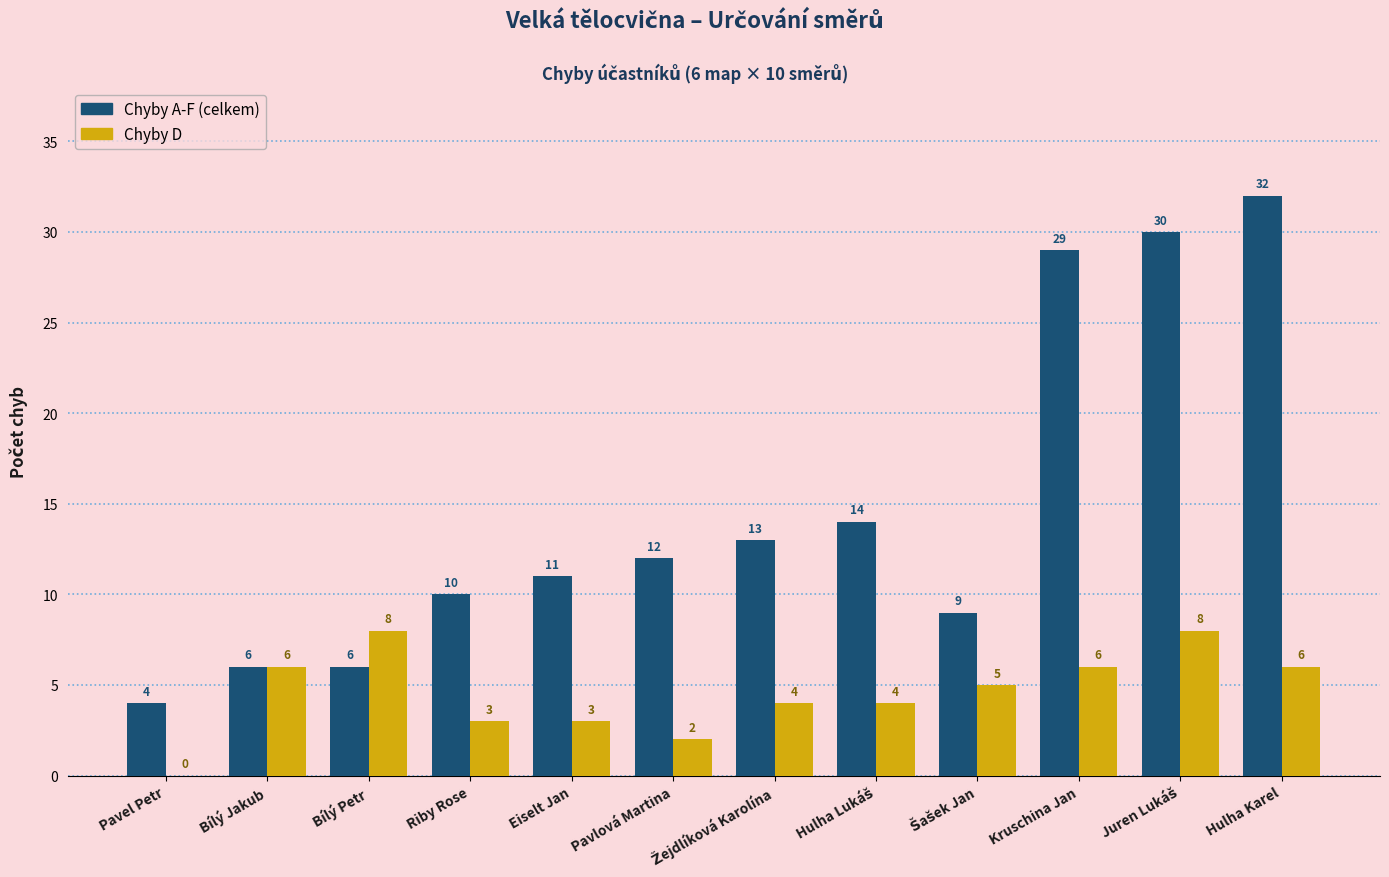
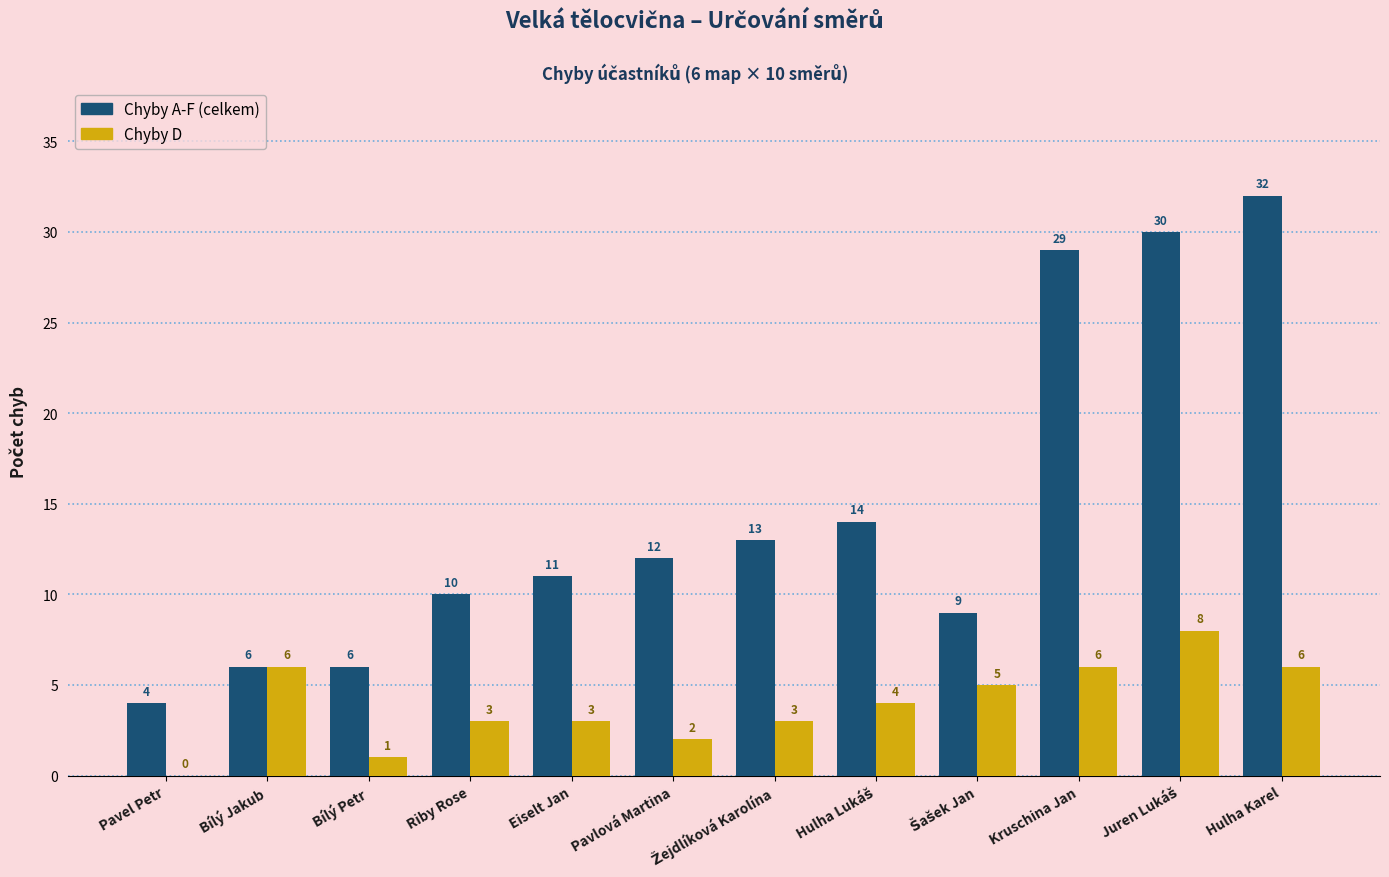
Chyby D, Bílý Petr: 8 -> 1
Chyby D, Žejdlíková Karolína: 4 -> 3
